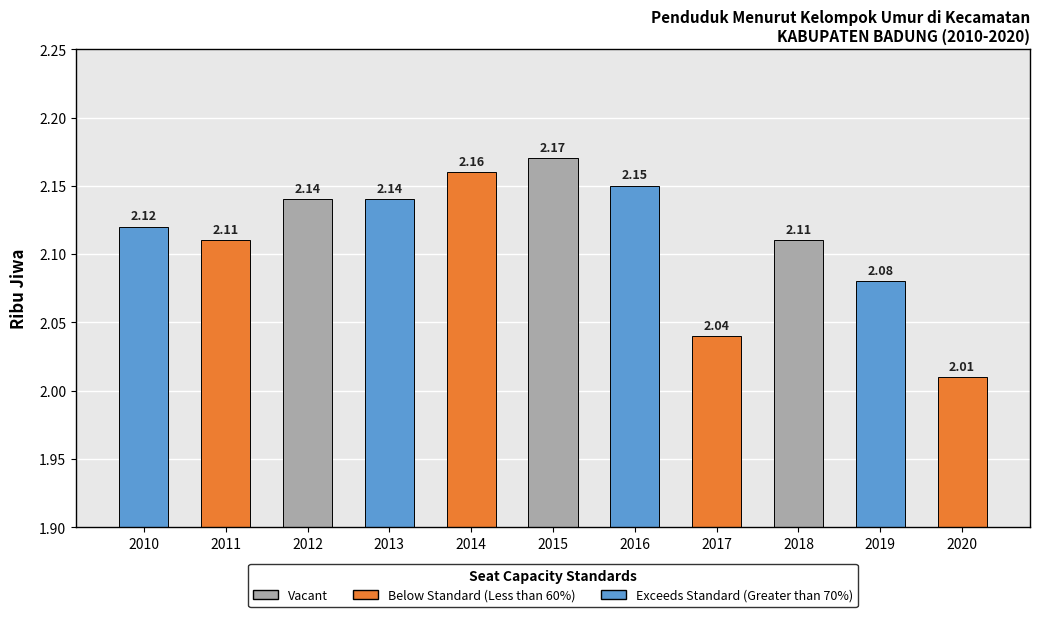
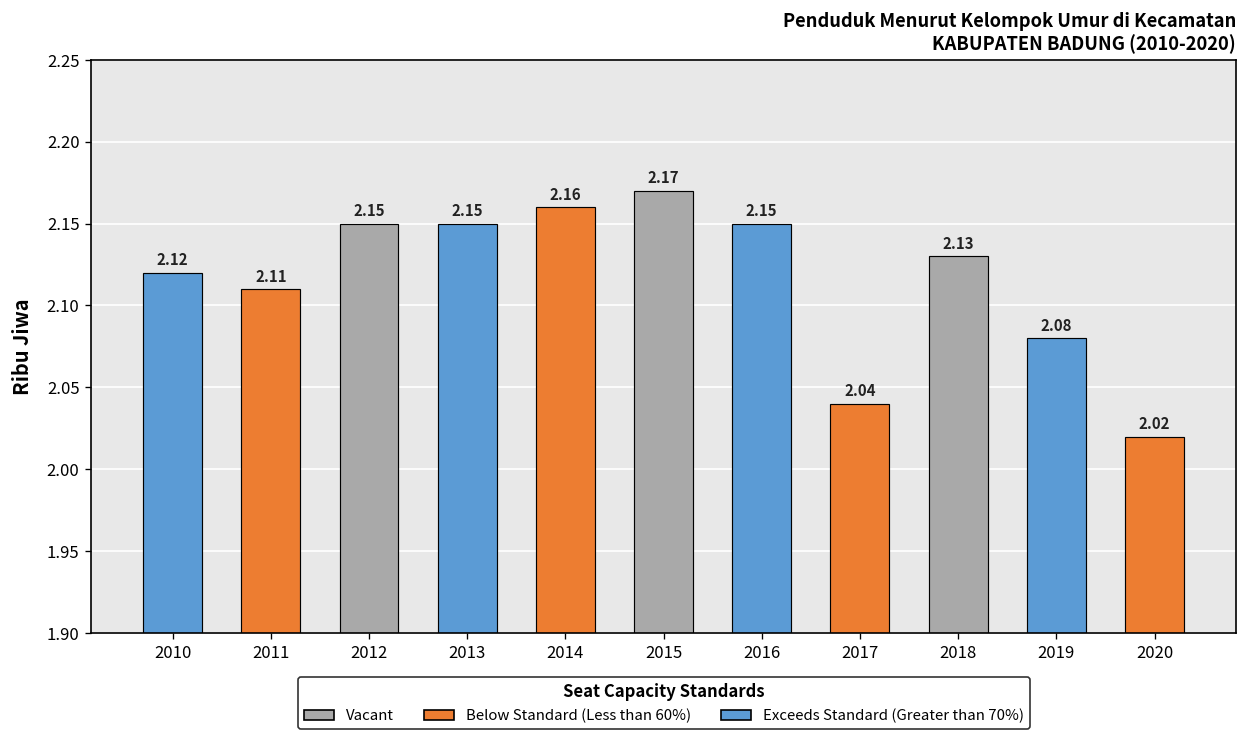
2012: 2.14 -> 2.15
2013: 2.14 -> 2.15
2018: 2.11 -> 2.13
2020: 2.01 -> 2.02
